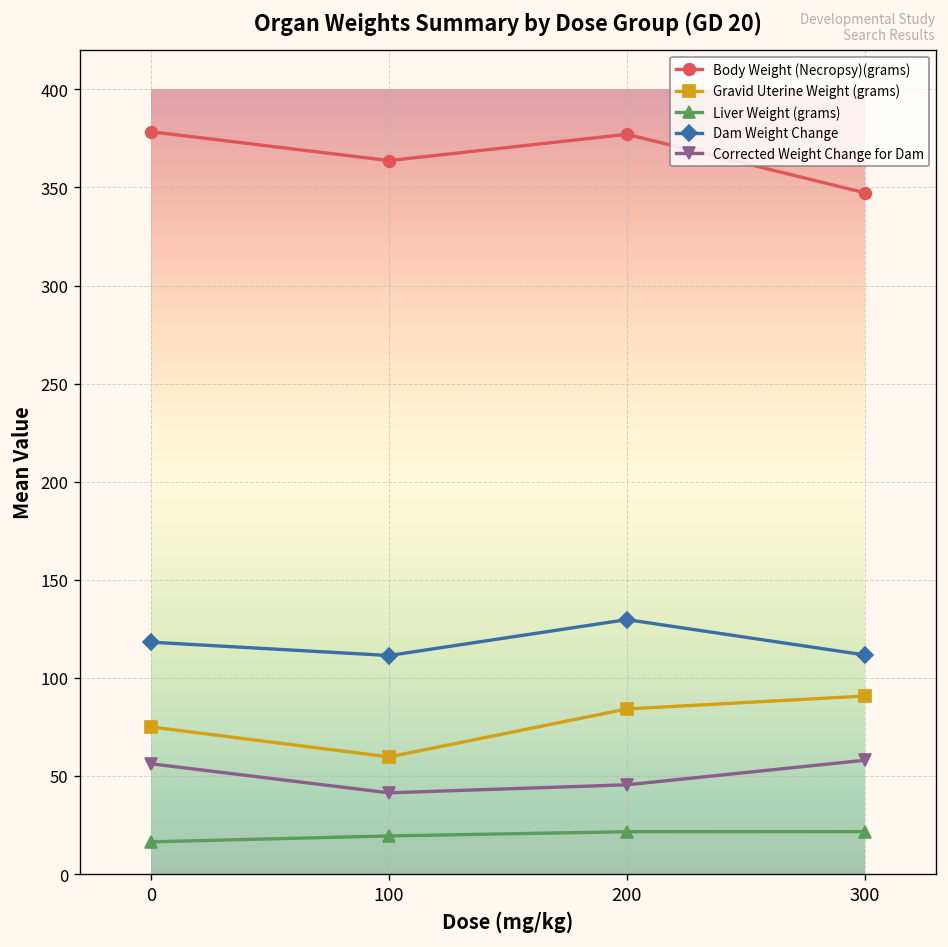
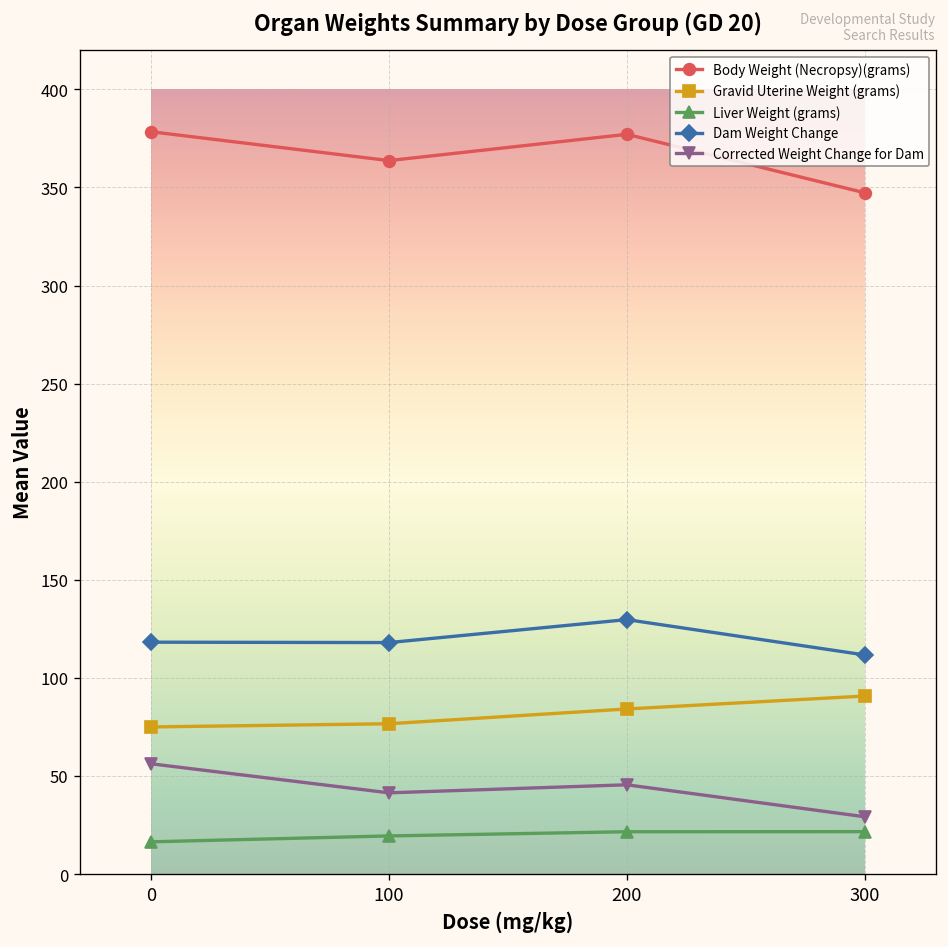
Gravid Uterine Weight (grams), 100: 60 -> 77
Dam Weight Change, 100: 111 -> 118
Corrected Weight Change for Dam, 300: 58 -> 29
